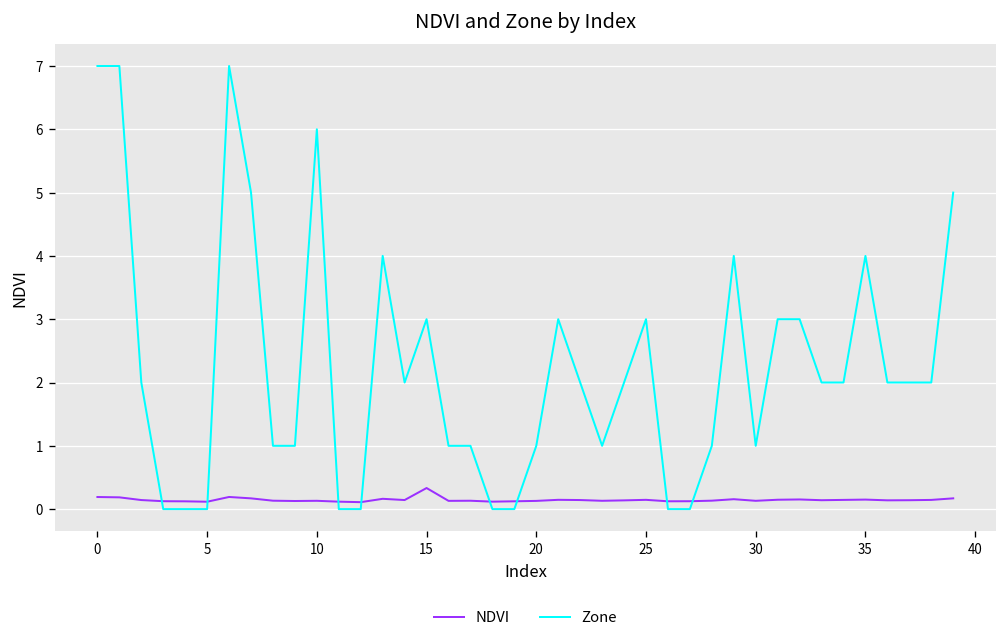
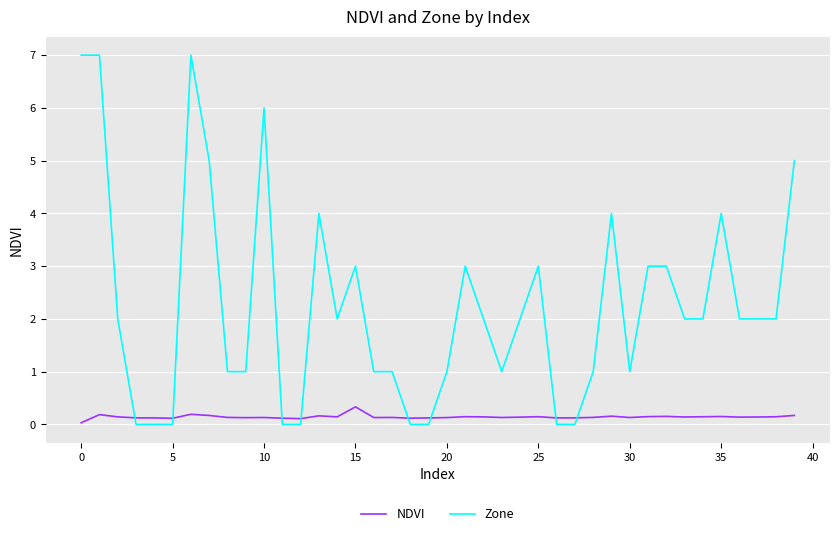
NDVI, 0: 0.2 -> 0.0
